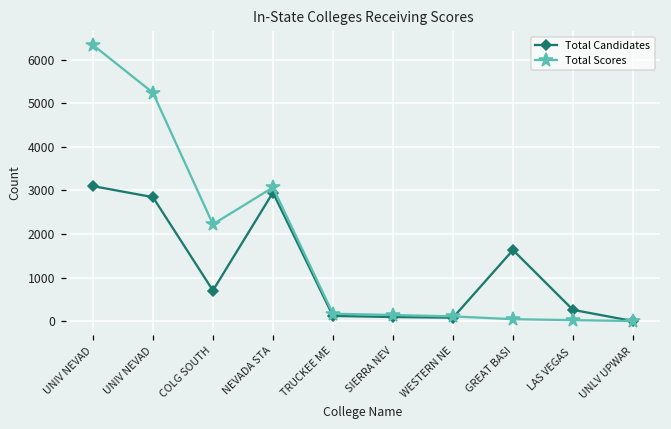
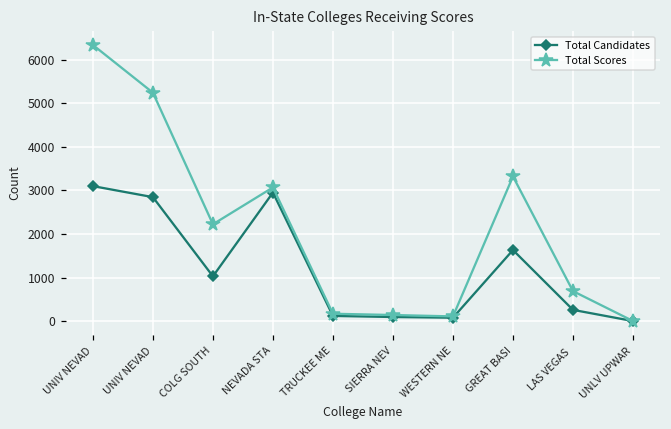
Total Candidates, COLG SOUTH: 700 -> 1000
Total Scores, GREAT BASI: 0 -> 3300
Total Scores, LAS VEGAS: 0 -> 700
